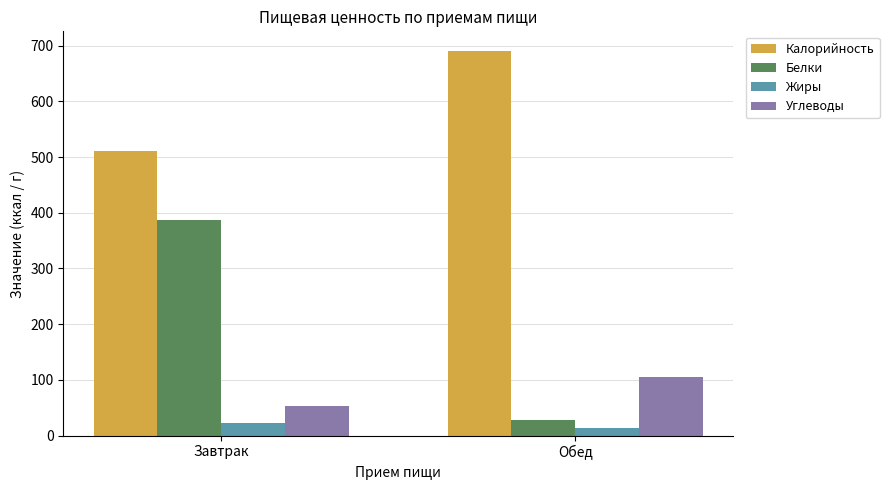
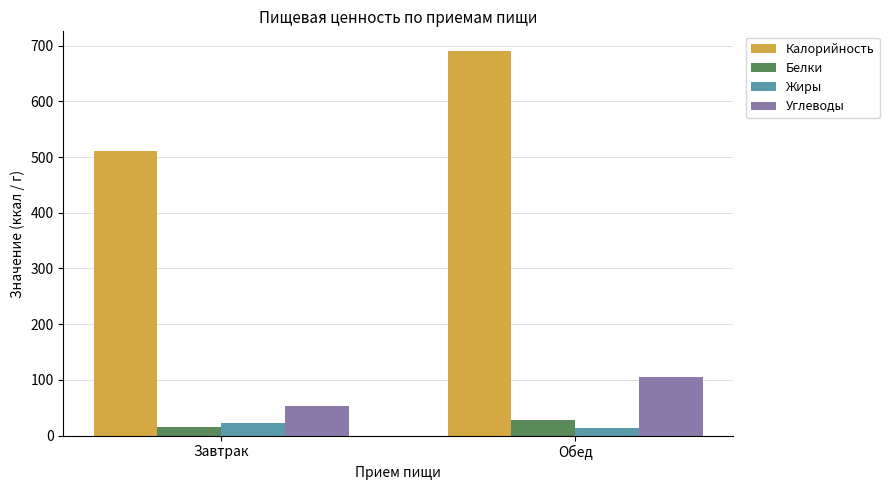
Белки, Завтрак: 390 -> 10
